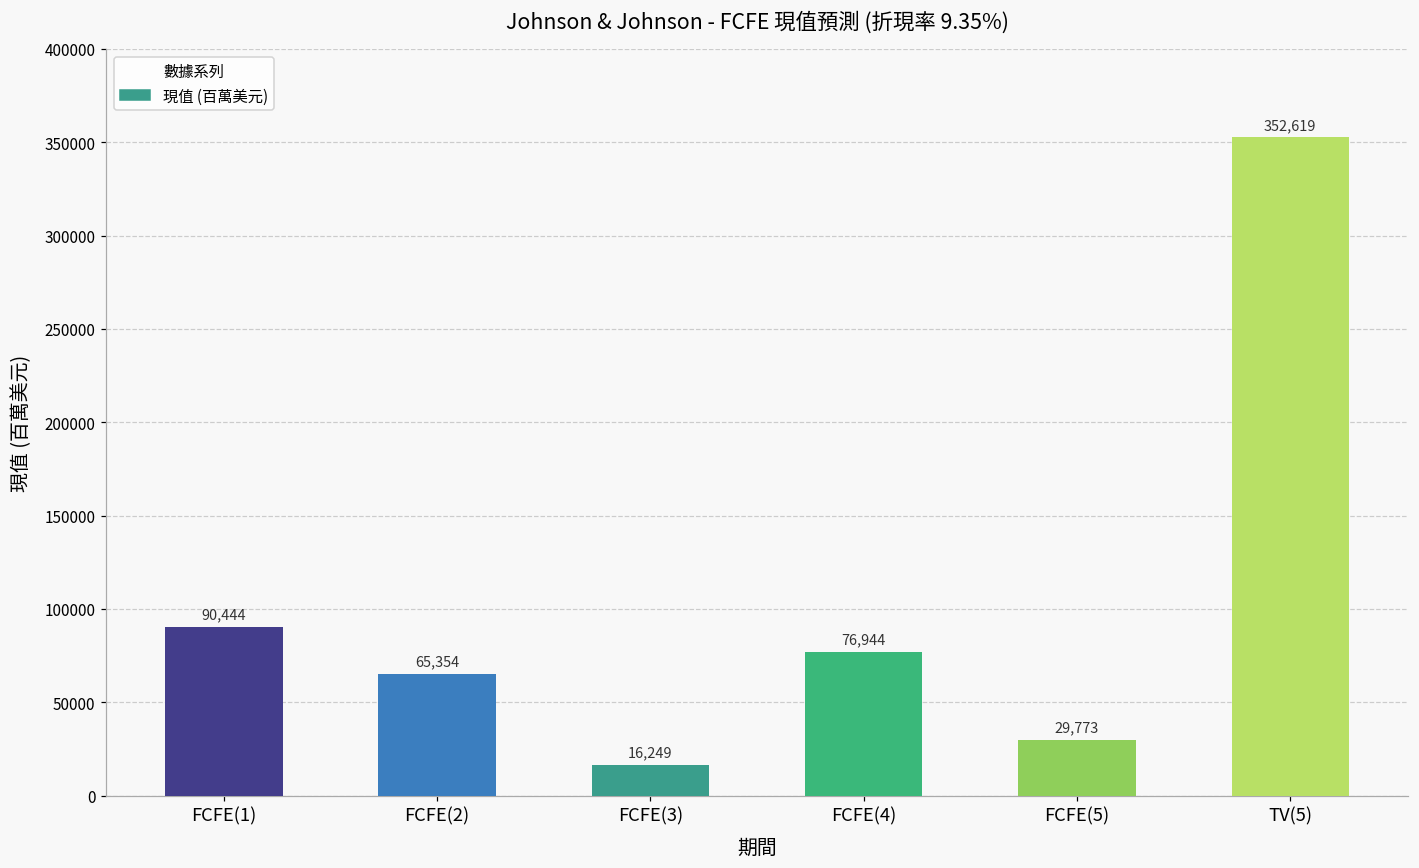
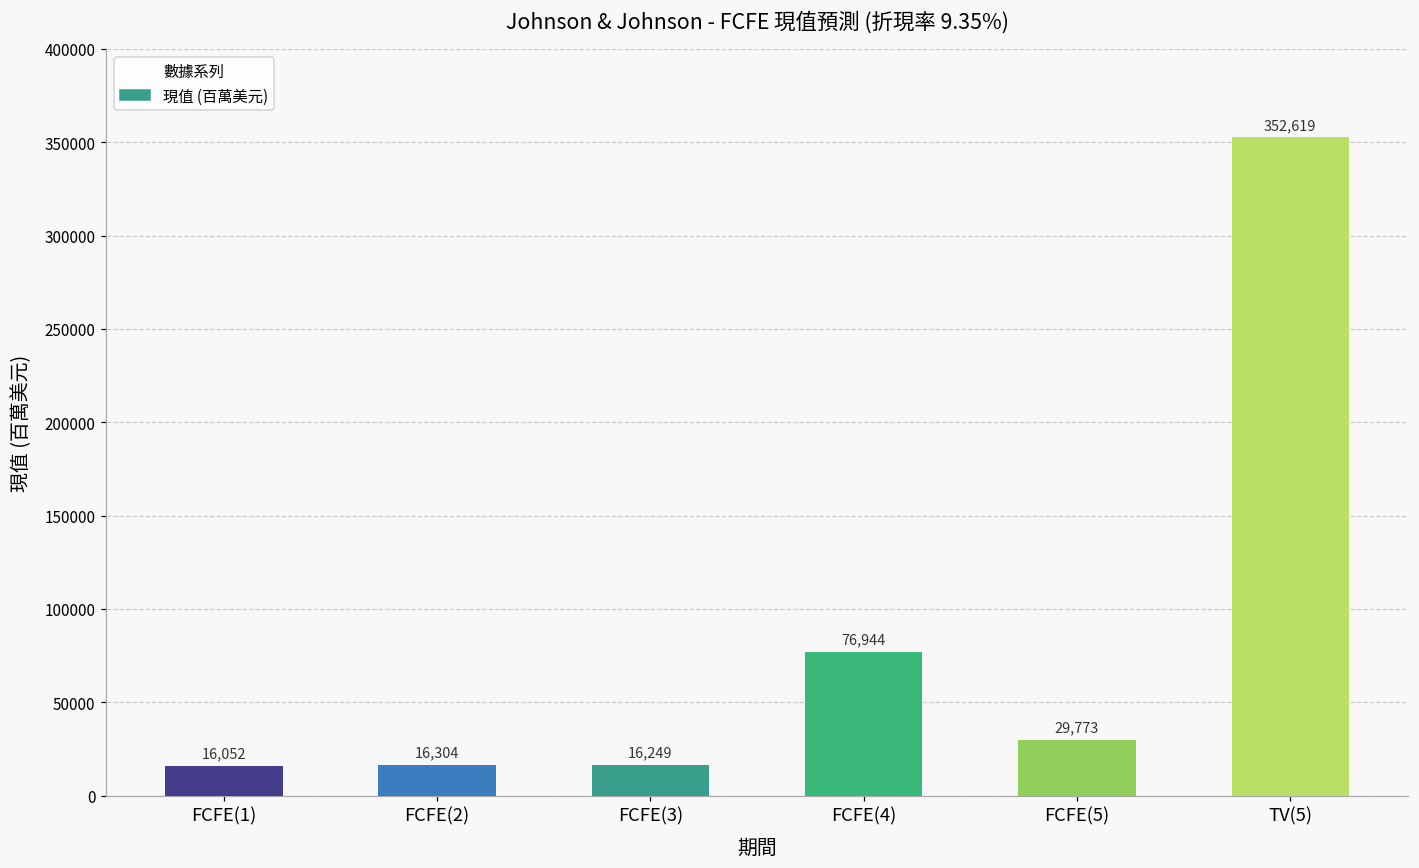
FCFE(1): 90,444 -> 16,052
FCFE(2): 65,354 -> 16,304
